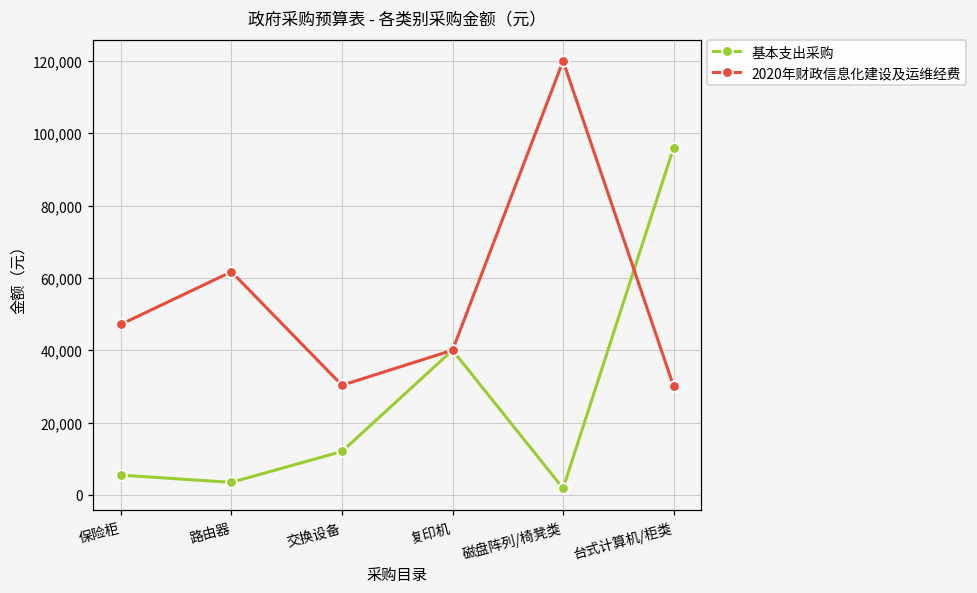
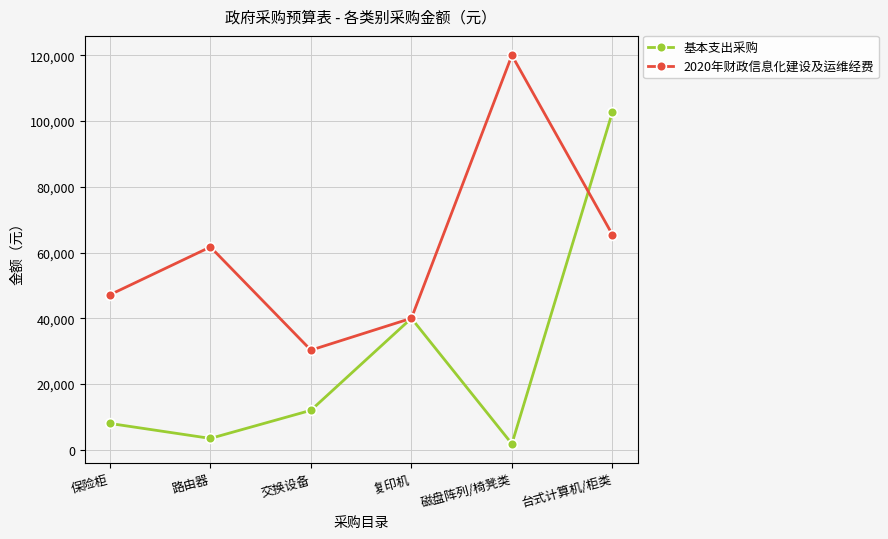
基本支出采购, 保险柜: 5,000 -> 8,000
基本支出采购, 台式计算机/柜类: 96,000 -> 103,000
2020年财政信息化建设及运维经费, 台式计算机/柜类: 30,000 -> 65,000
